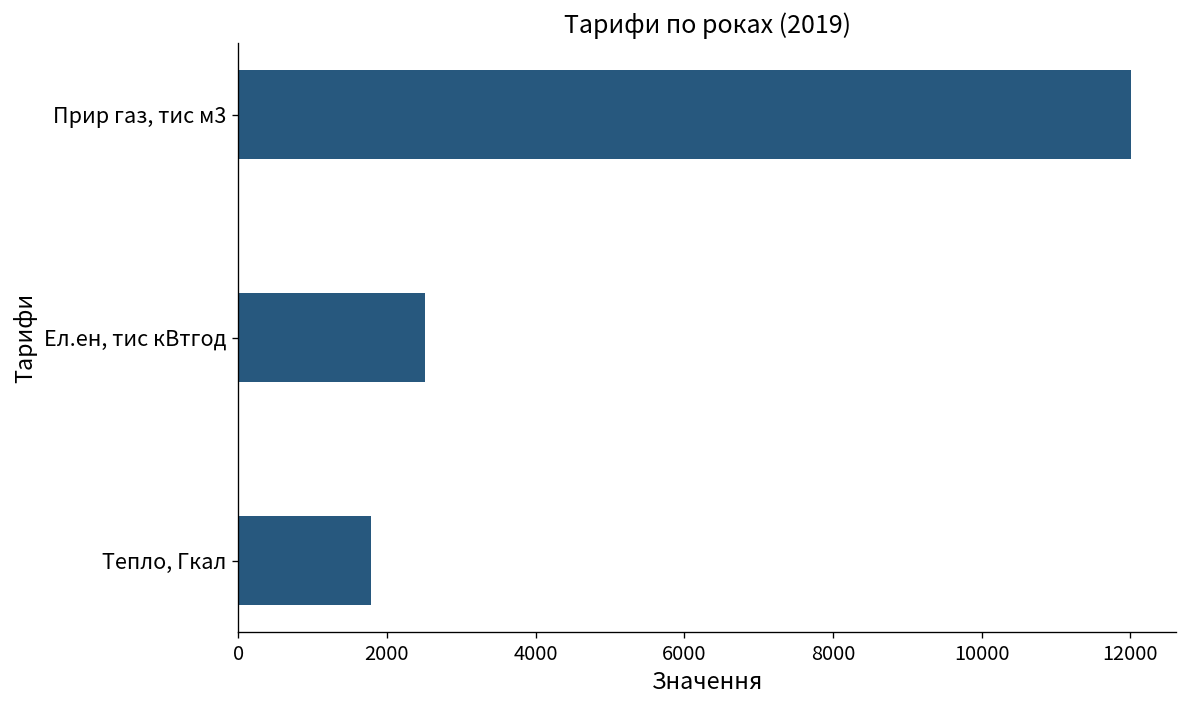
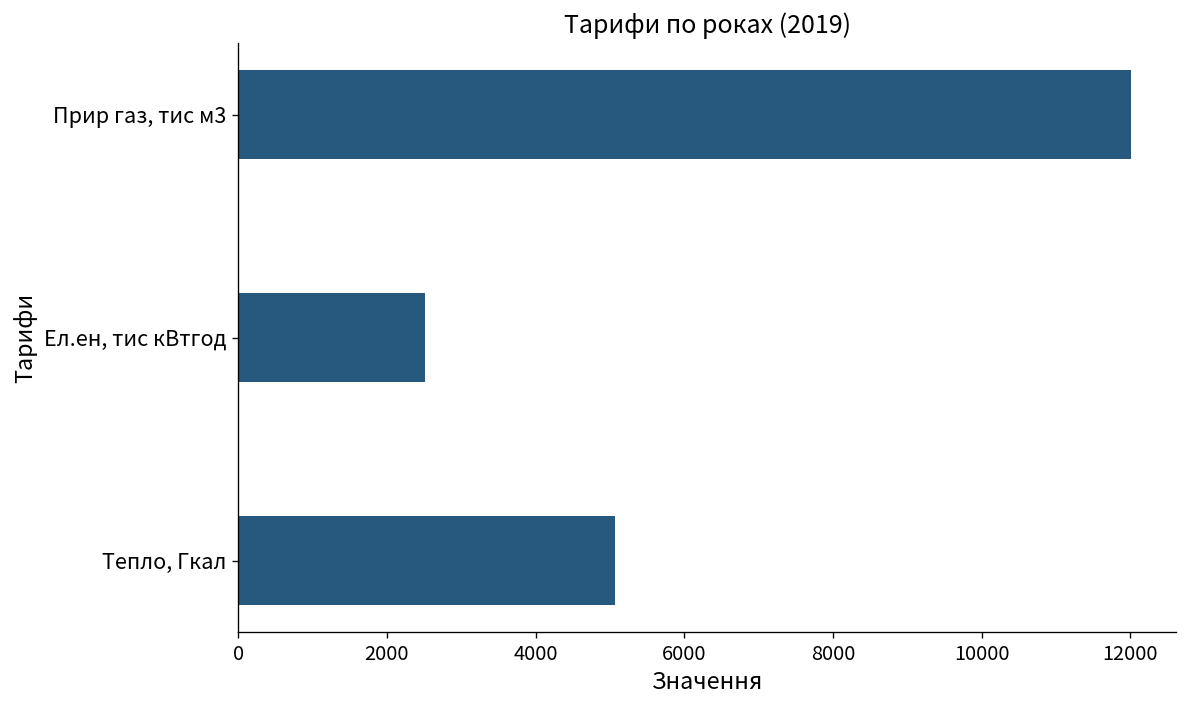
Тепло, Гкал: 1800 -> 5100
